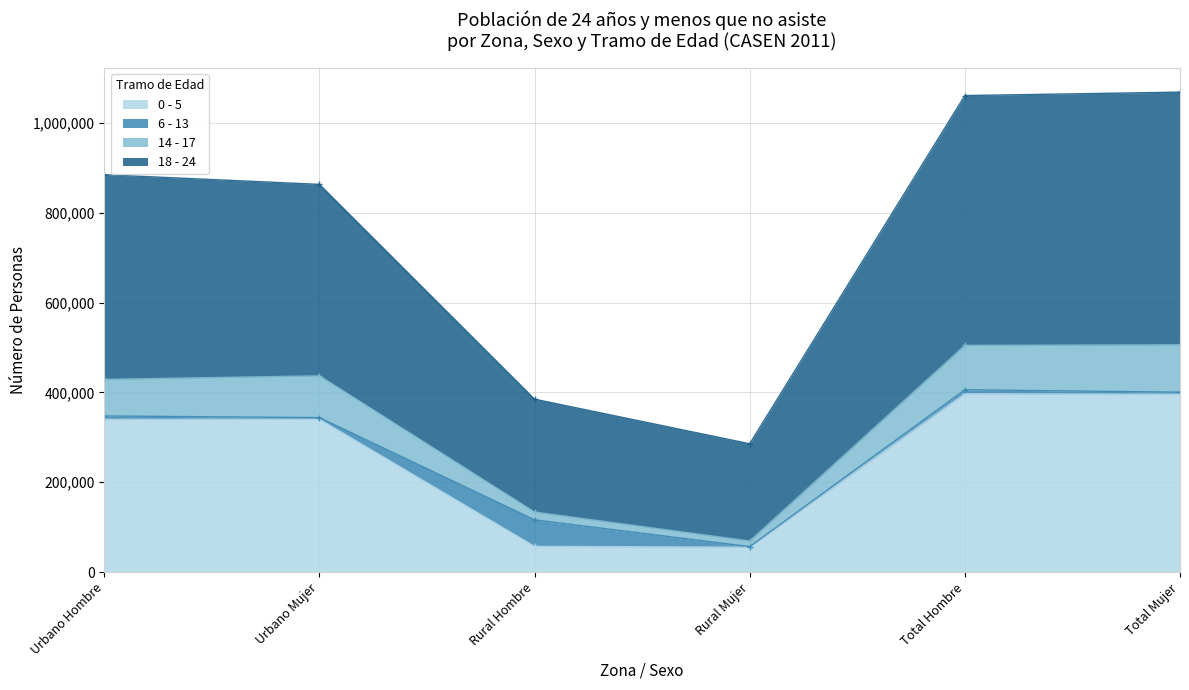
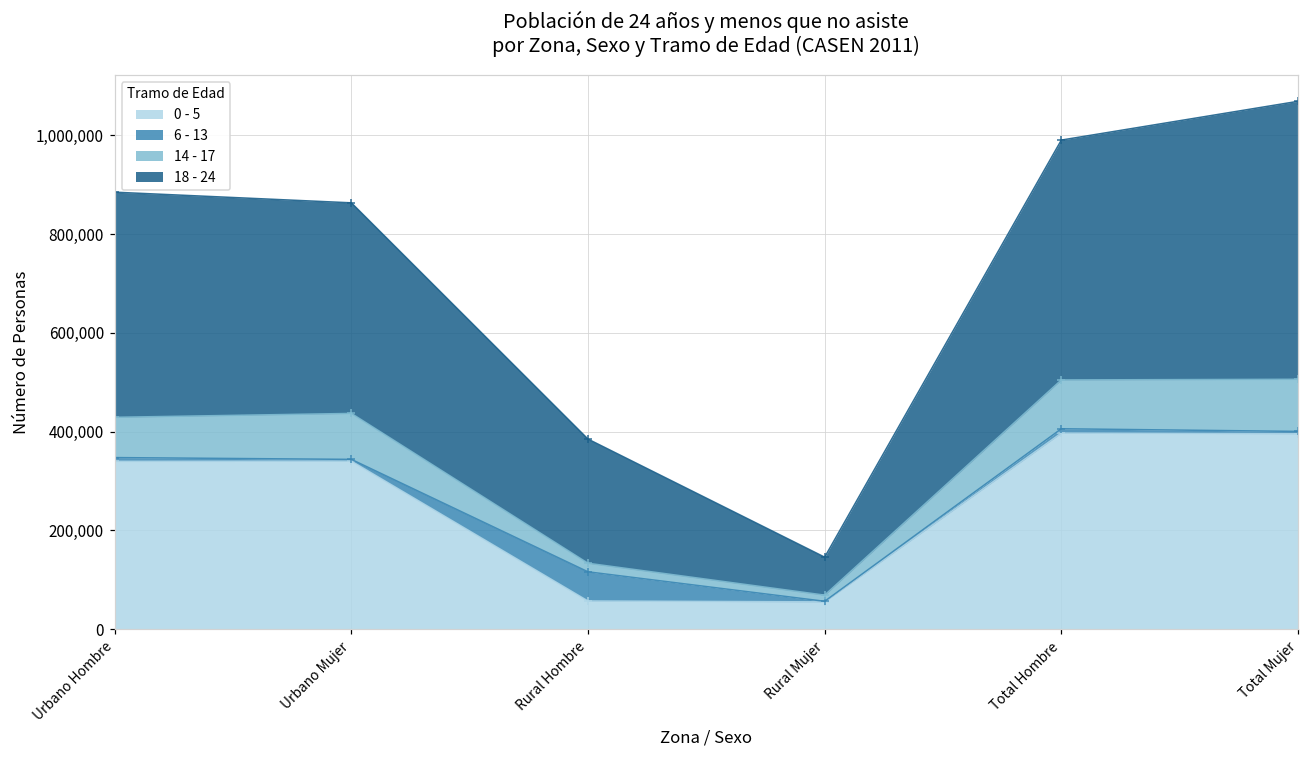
18 - 24, Rural Mujer: 220,000 -> 80,000
18 - 24, Total Hombre: 560,000 -> 490,000
